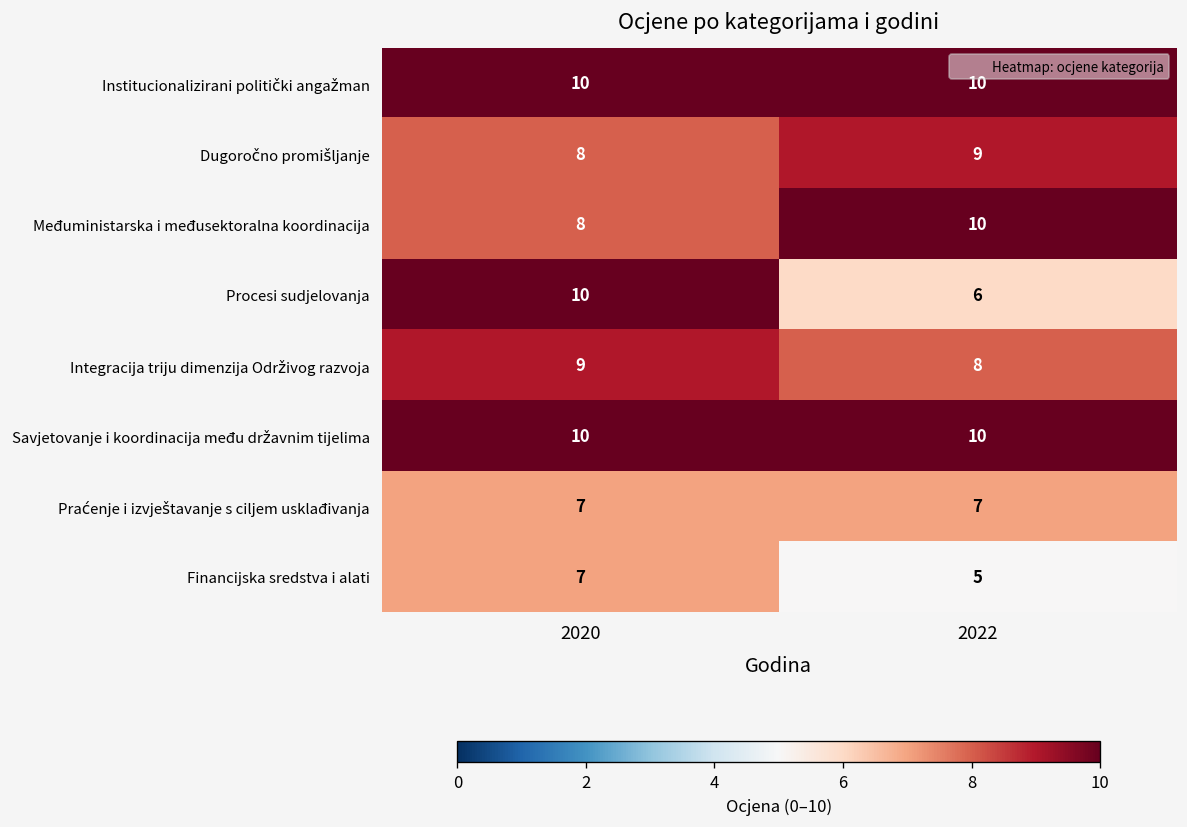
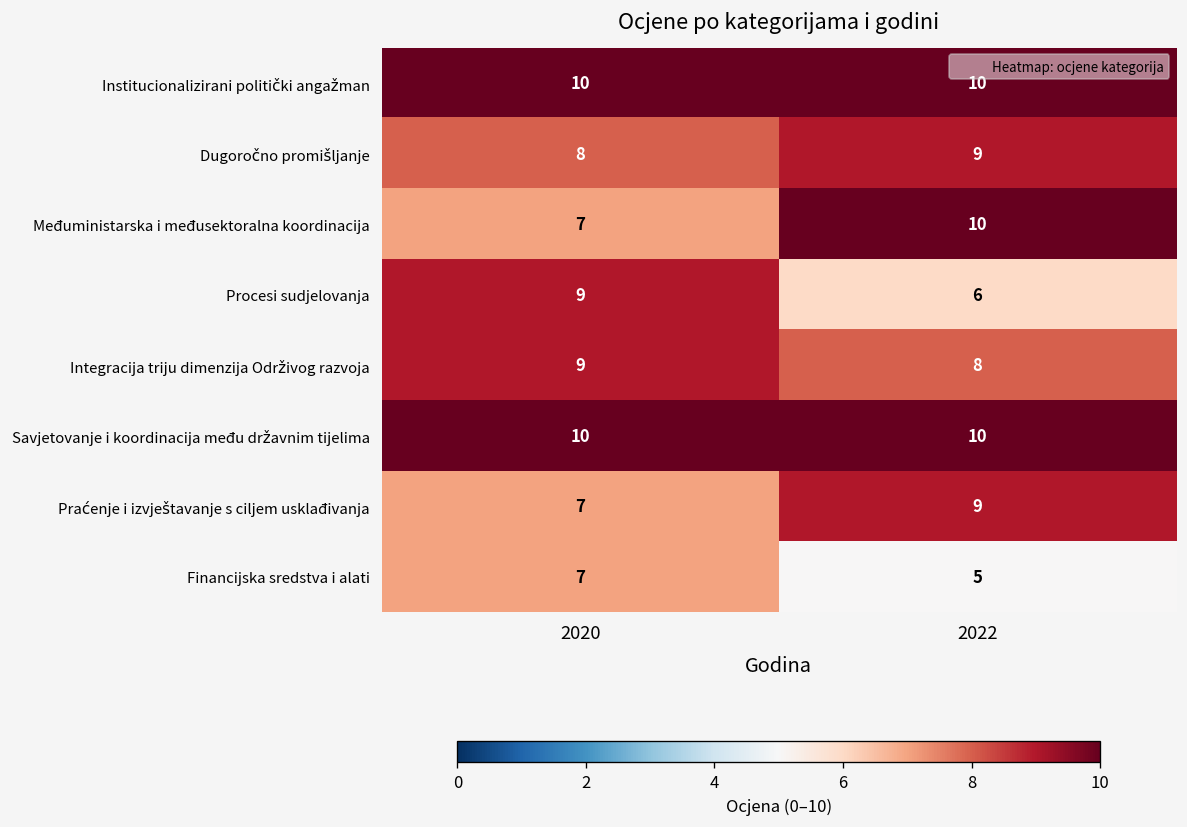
Međuministarska i međusektoralna koordinacija, 2020: 8 -> 7
Procesi sudjelovanja, 2020: 10 -> 9
Praćenje i izvještavanje s ciljem usklađivanja, 2022: 7 -> 9
